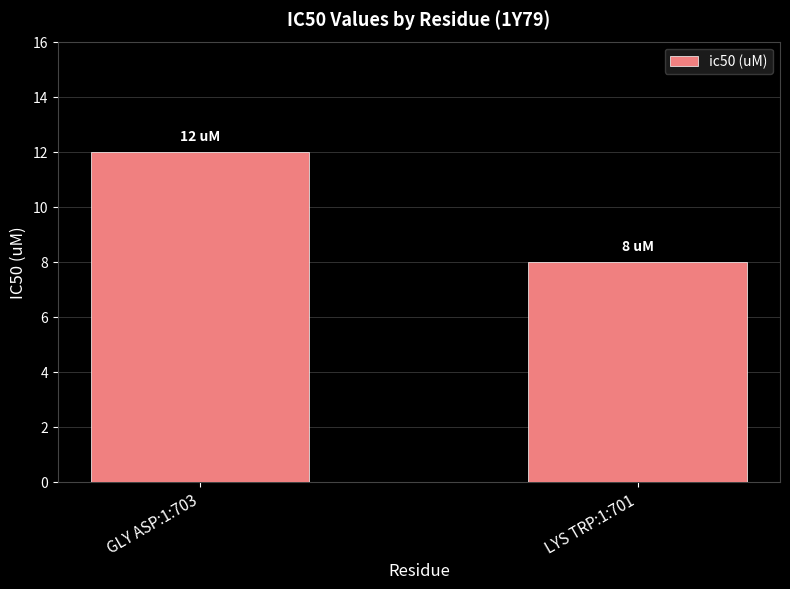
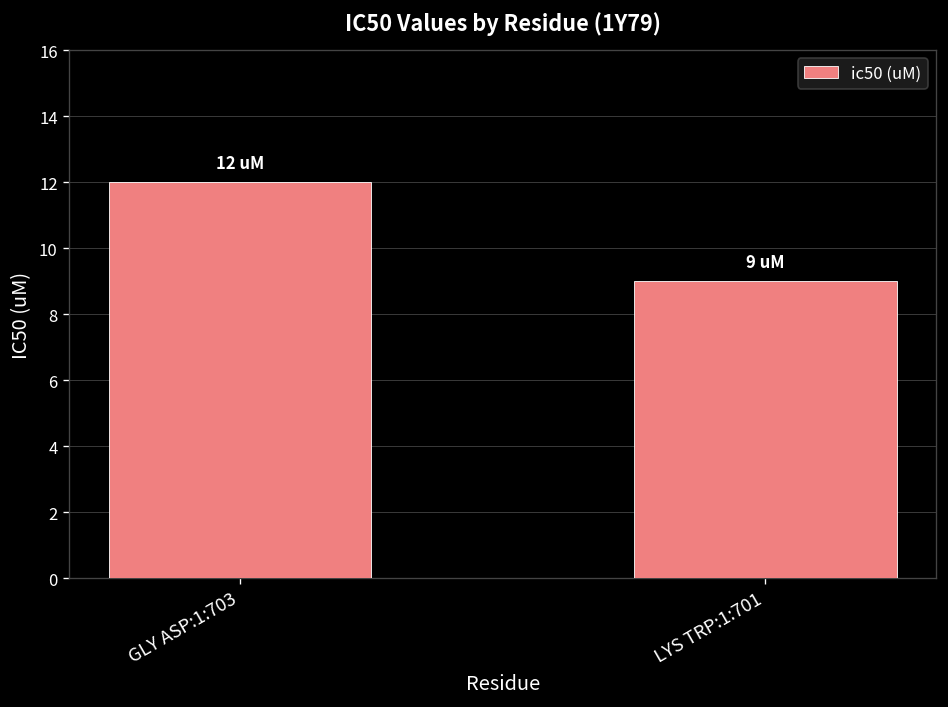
LYS TRP:1:701: 8 -> 9
